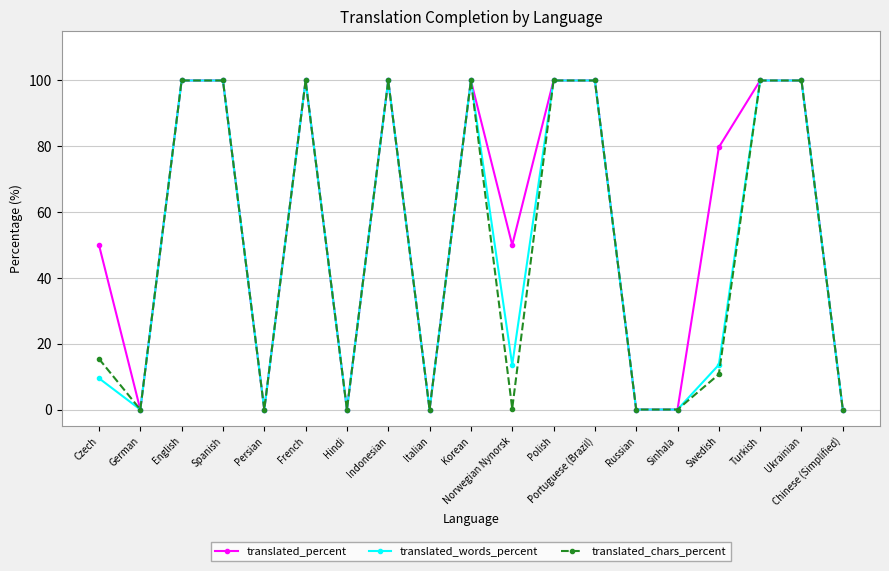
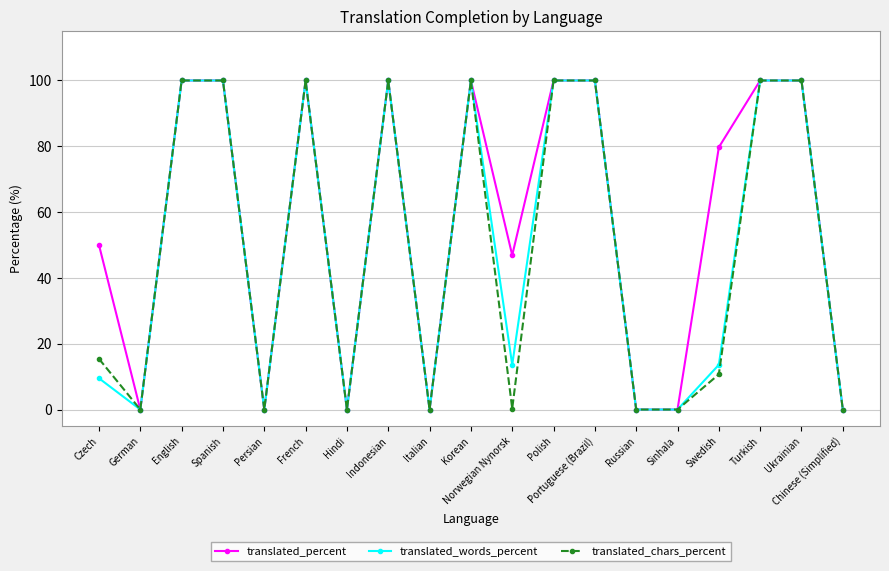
translated_percent, Norwegian Nynorsk: 50 -> 47
